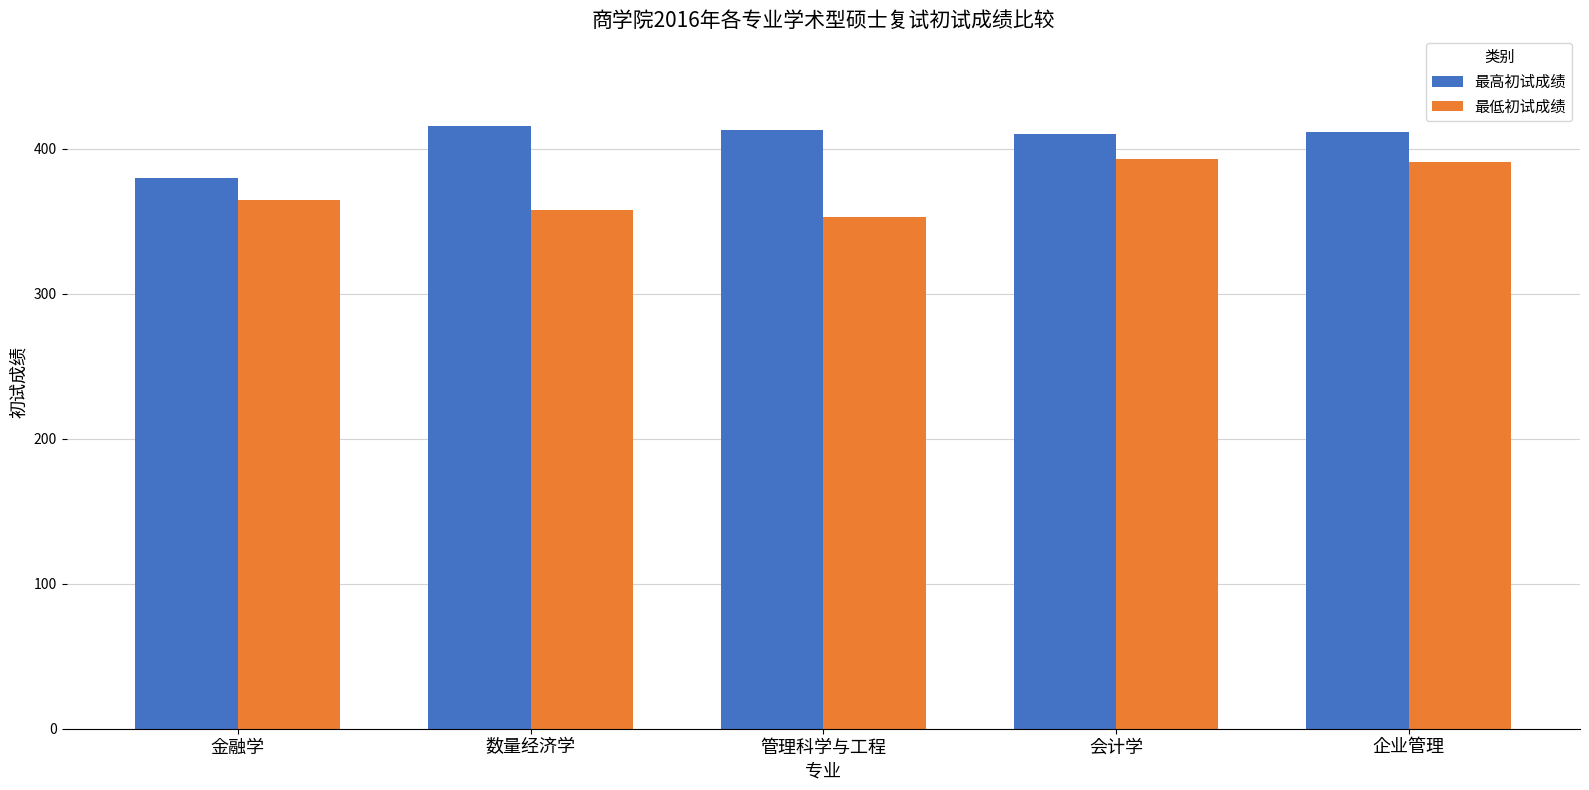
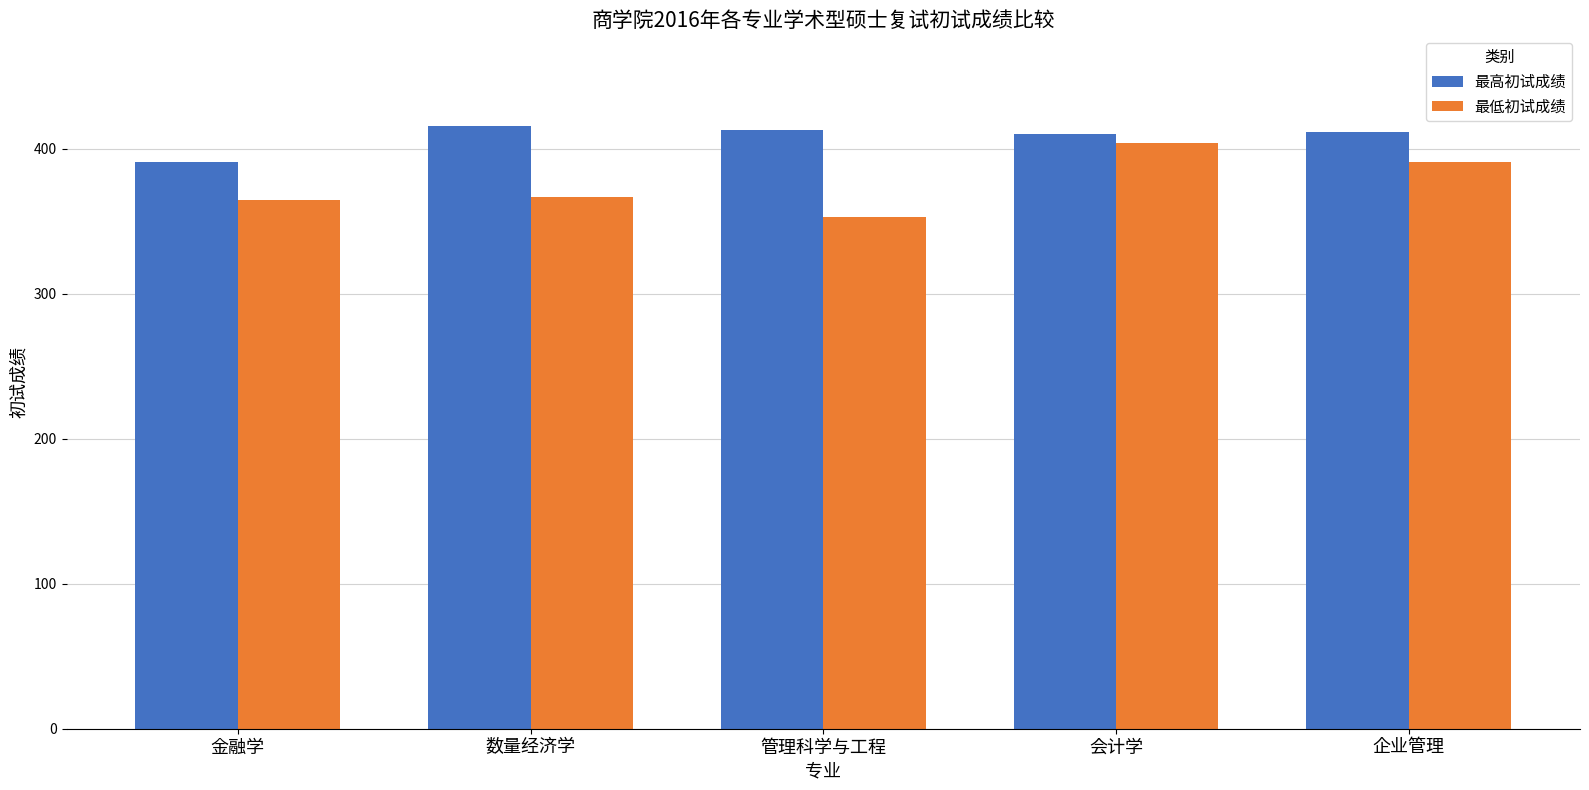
最高初试成绩, 金融学: 380 -> 391
最低初试成绩, 数量经济学: 358 -> 367
最低初试成绩, 会计学: 393 -> 404
